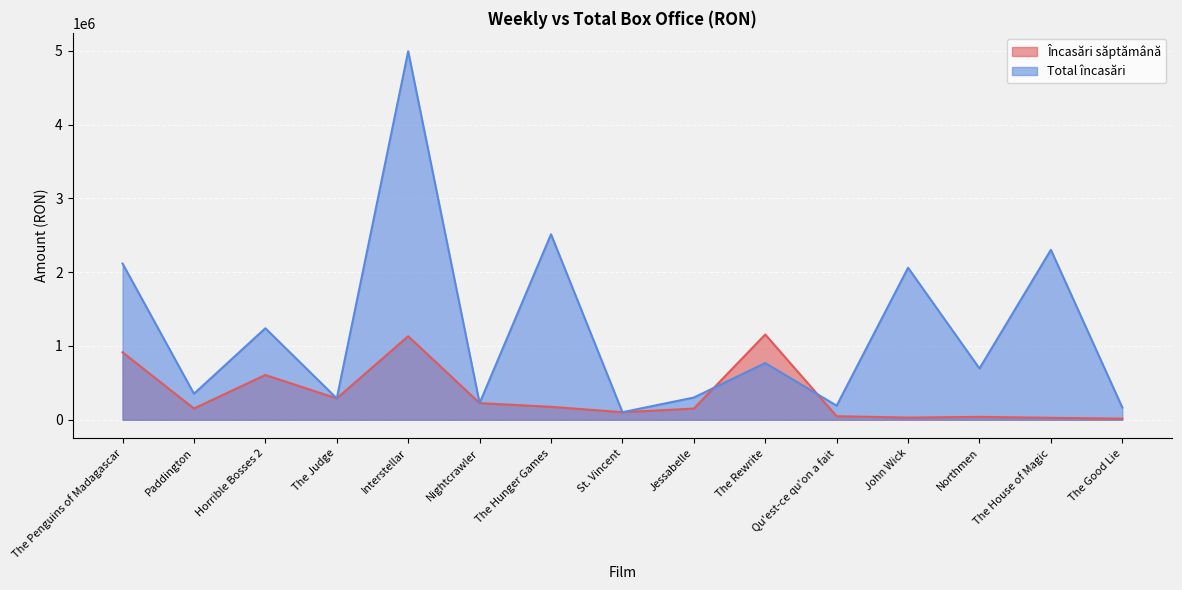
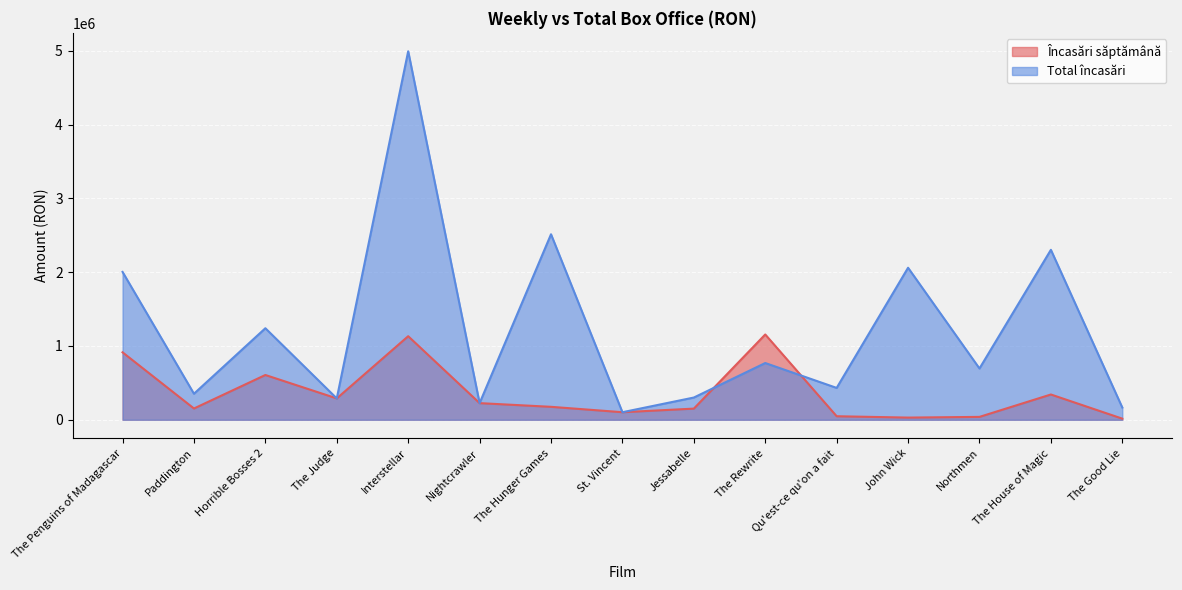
Total încasări, The Penguins of Madagascar: 2100000 -> 2000000
Total încasări, Qu'est-ce qu'on a fait: 200000 -> 400000
Încasări săptămână, The House of Magic: 0 -> 300000
